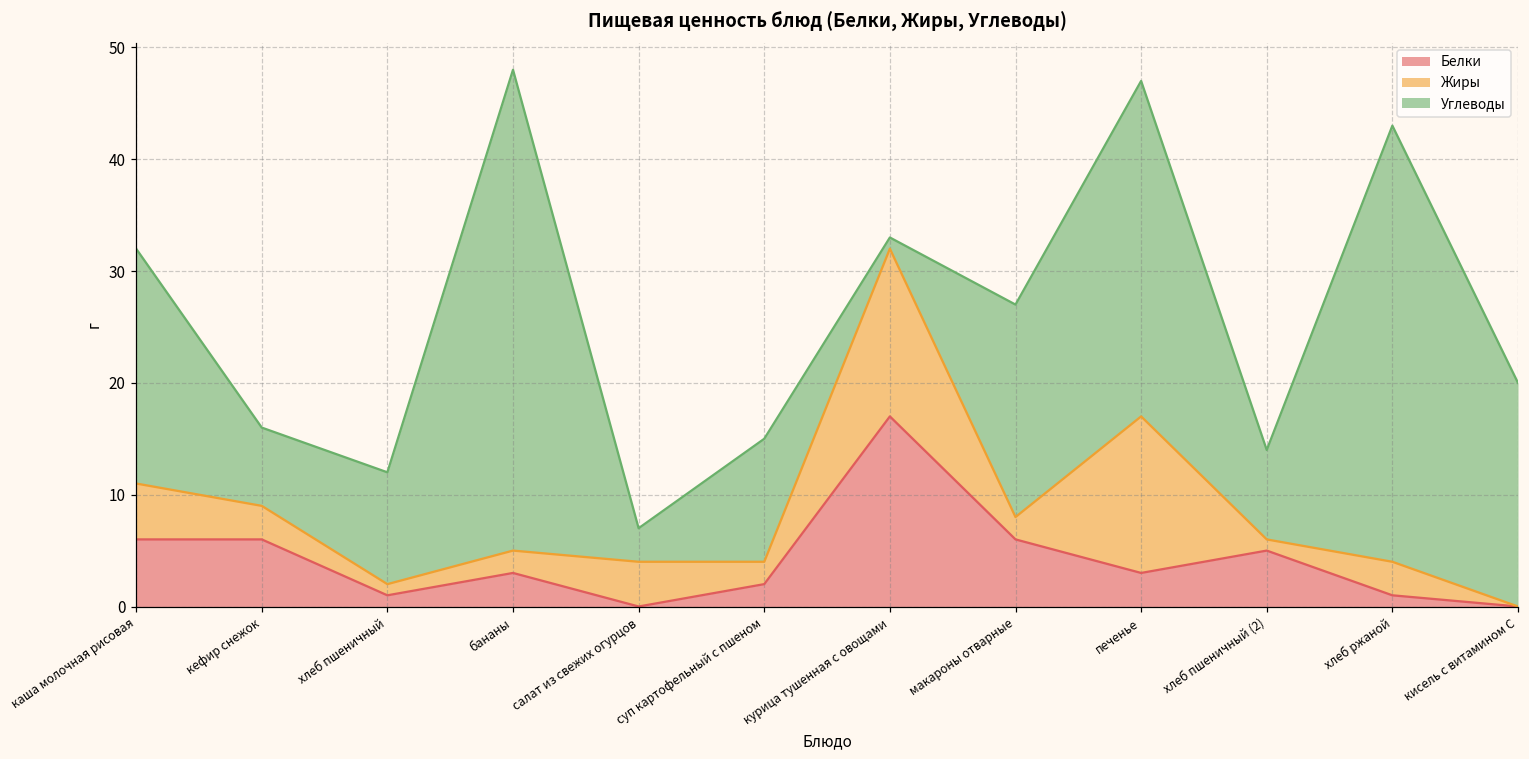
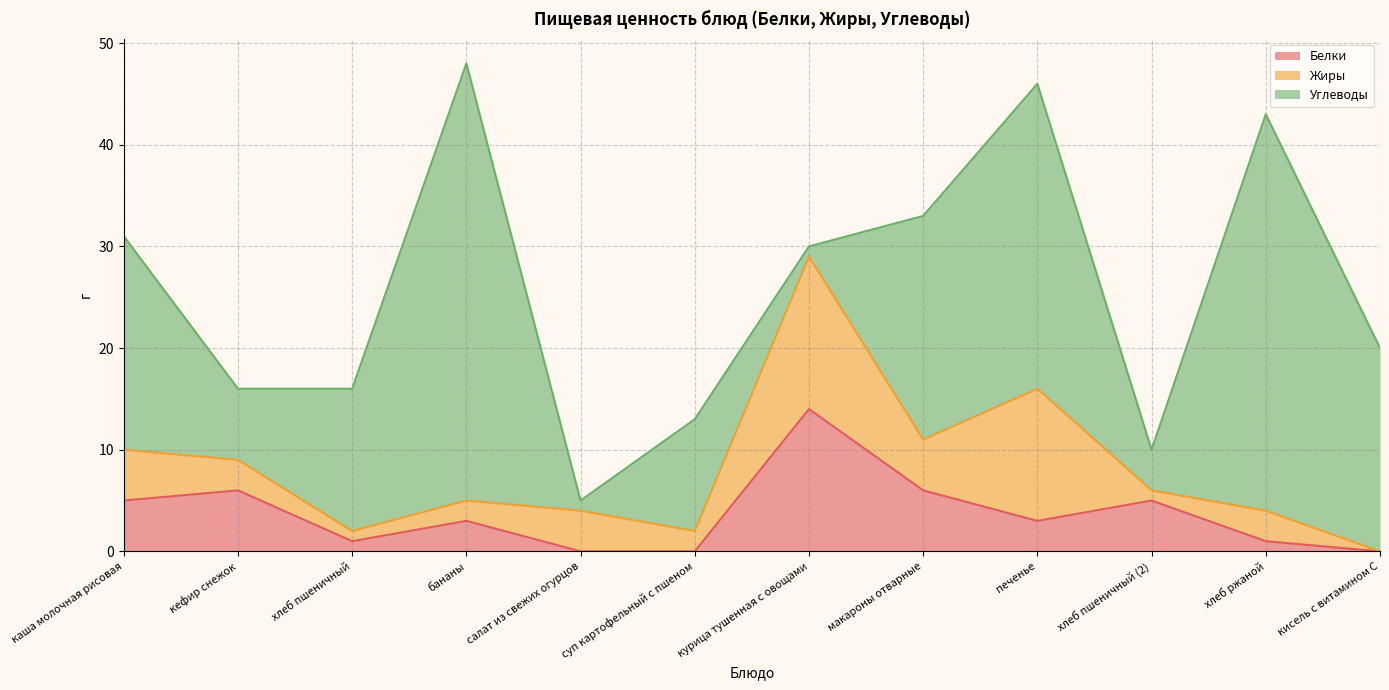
Белки, каша молочная рисовая: 6 -> 5
Углеводы, хлеб пшеничный: 10 -> 14
Углеводы, салат из свежих огурцов: 3 -> 1
Белки, суп картофельный с пшеном: 2 -> 0
Белки, курица тушенная с овощами: 17 -> 14
Жиры, макароны отварные: 2 -> 5
Углеводы, макароны отварные: 19 -> 22
Жиры, печенье: 14 -> 13
Углеводы, хлеб пшеничный (2): 8 -> 4
